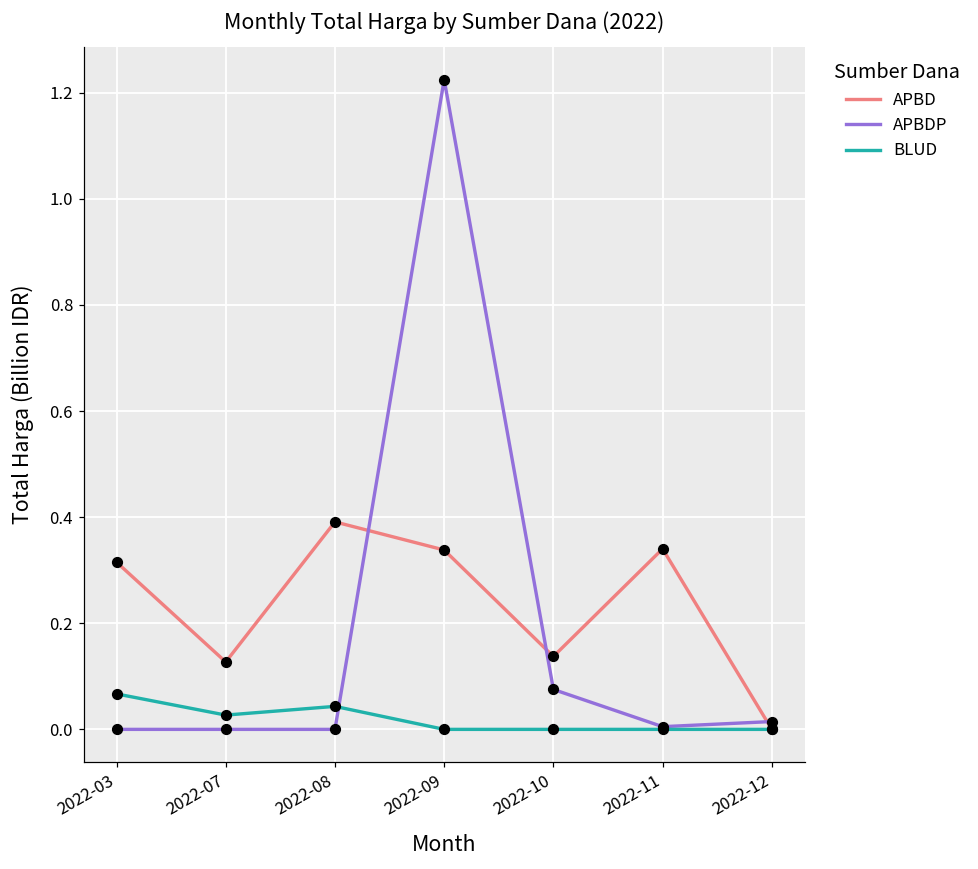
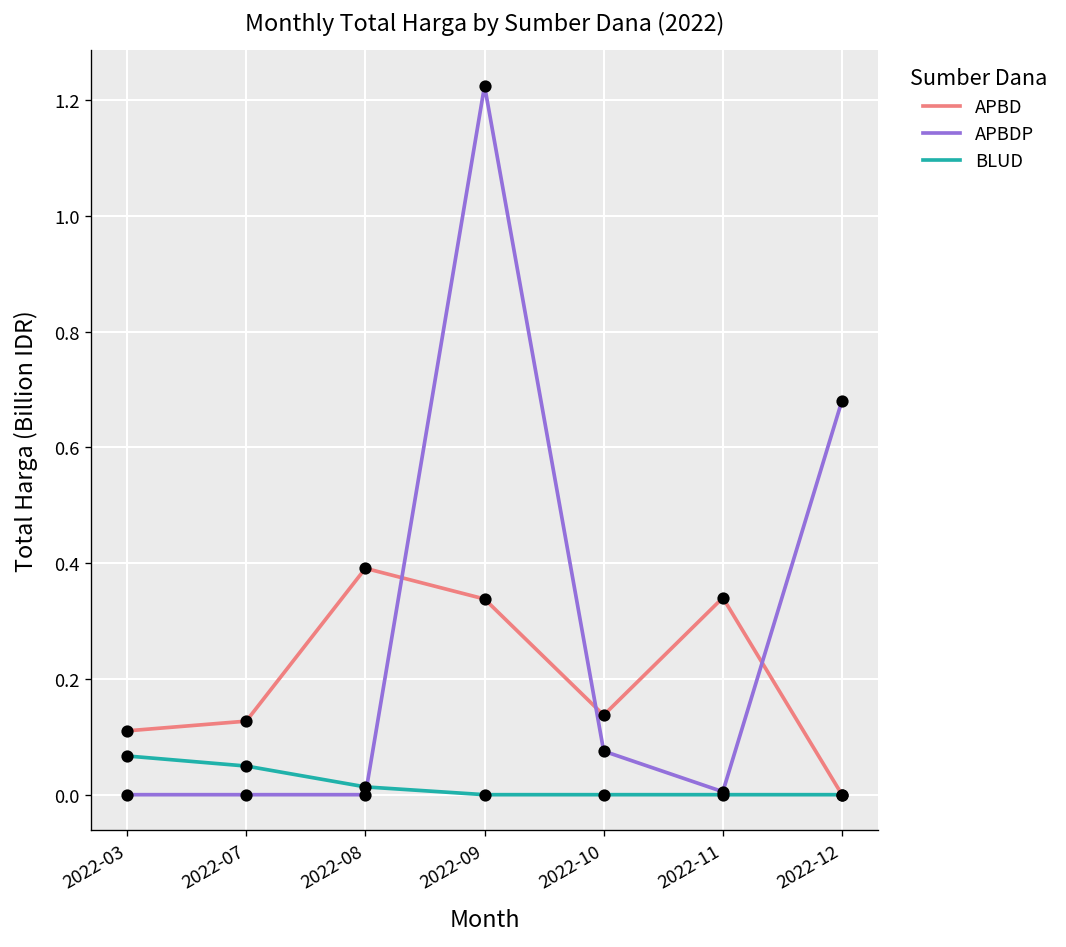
APBD, 2022-03: 0.32 -> 0.11
BLUD, 2022-07: 0.03 -> 0.05
BLUD, 2022-08: 0.04 -> 0.01
APBDP, 2022-12: 0.01 -> 0.68
